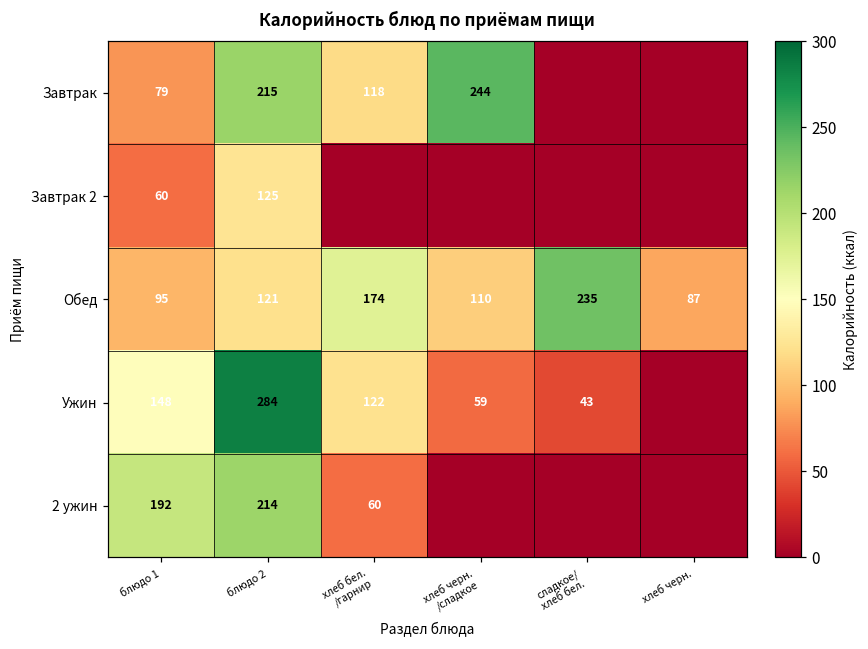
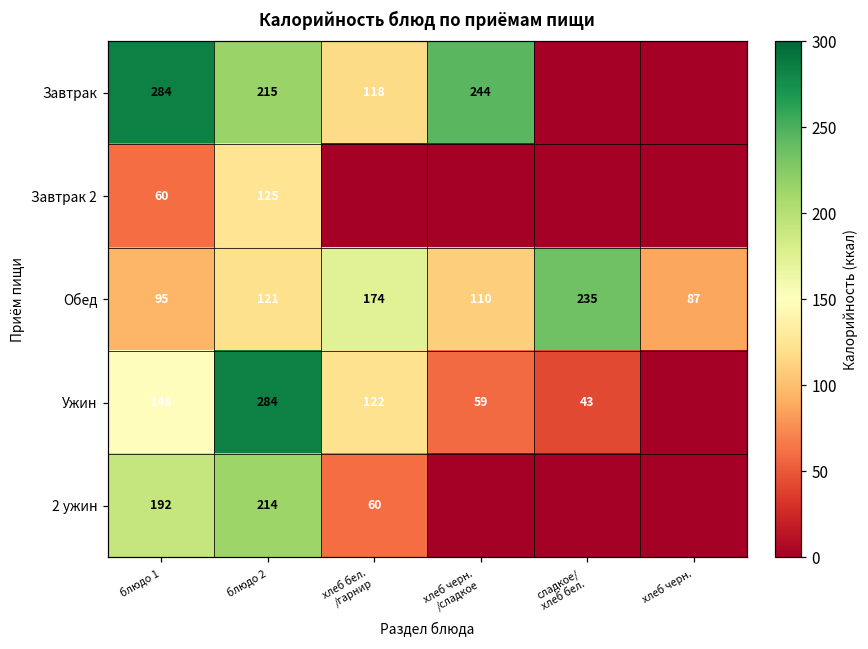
Завтрак, блюдо 1: 79 -> 284
